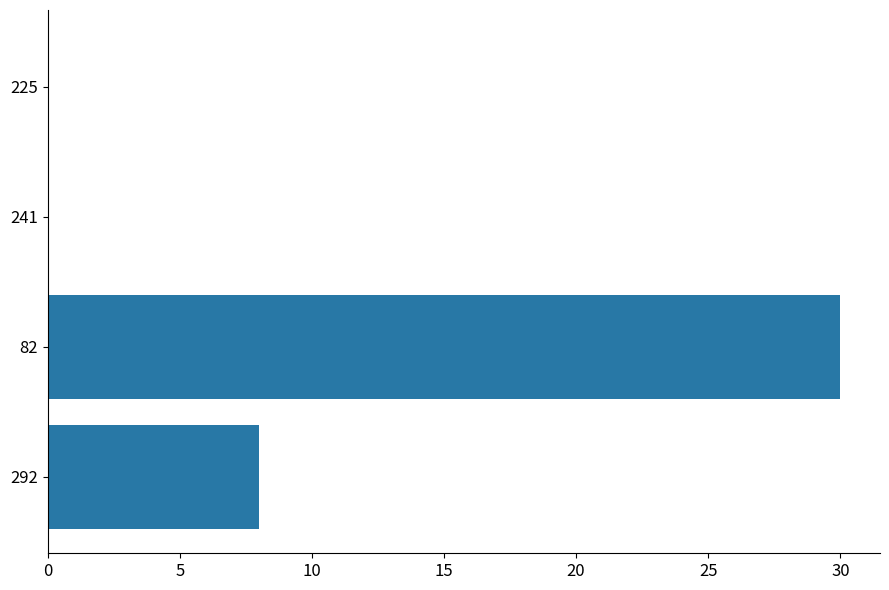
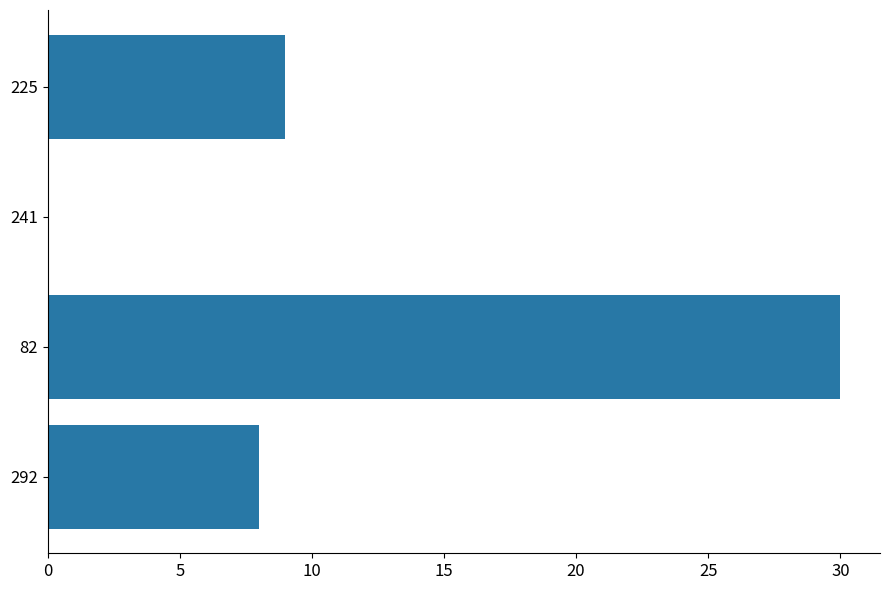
225: 0 -> 9
